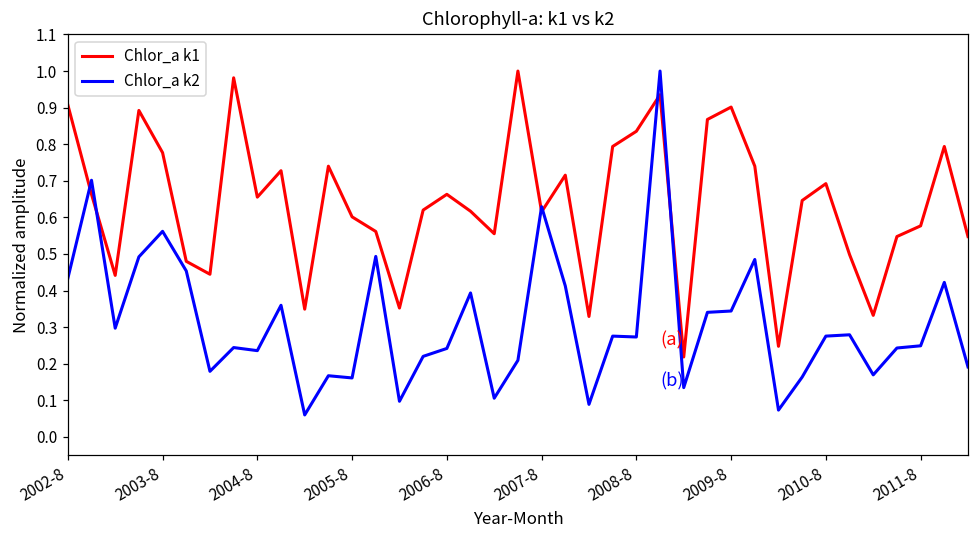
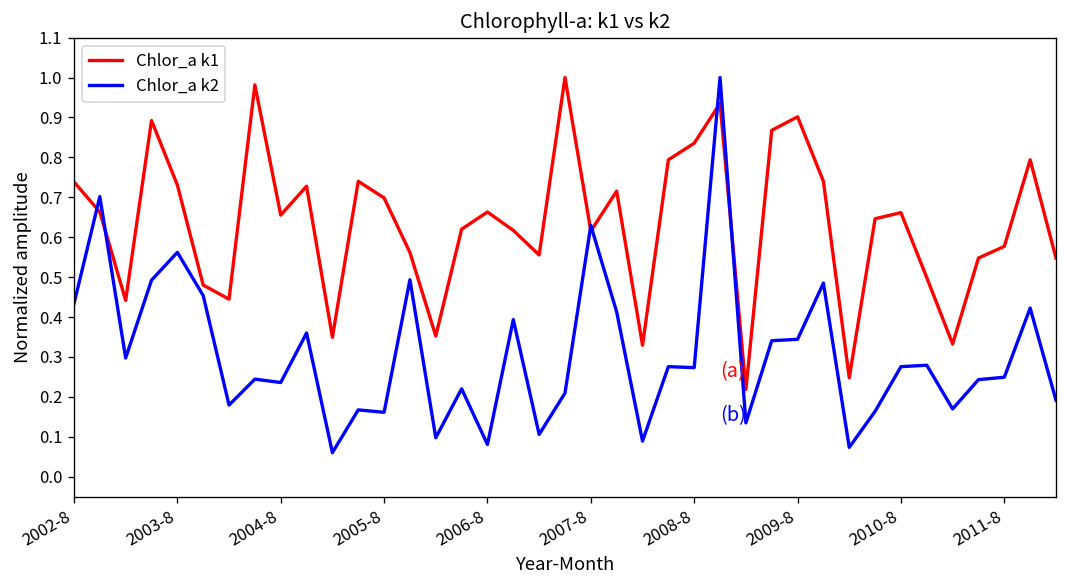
Chlor_a k1, 2002-8: 0.91 -> 0.74
Chlor_a k1, 2003-8: 0.78 -> 0.73
Chlor_a k1, 2005-8: 0.60 -> 0.70
Chlor_a k2, 2006-8: 0.24 -> 0.08
Chlor_a k1, 2010-8: 0.69 -> 0.66
